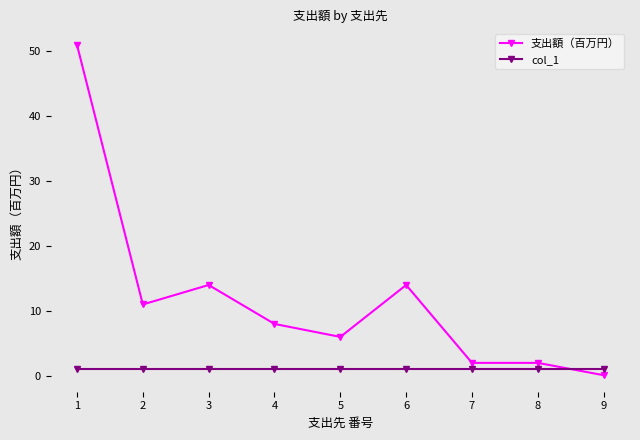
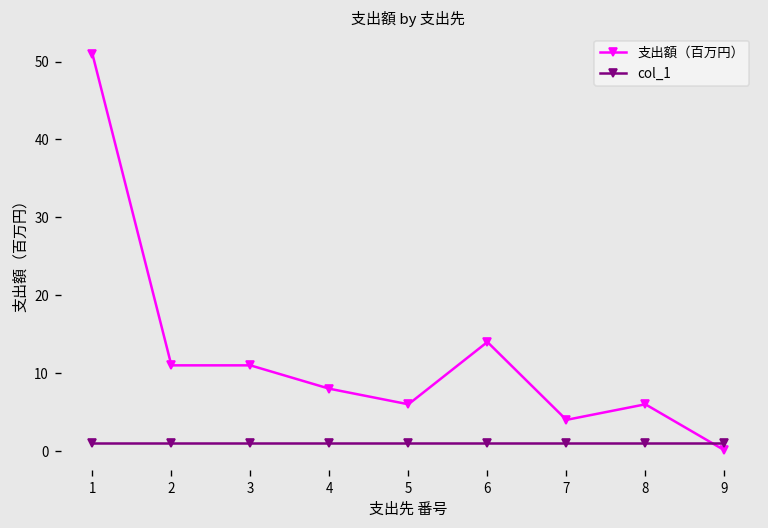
支出額（百万円）, 3: 14 -> 11
支出額（百万円）, 7: 2 -> 4
支出額（百万円）, 8: 2 -> 6
